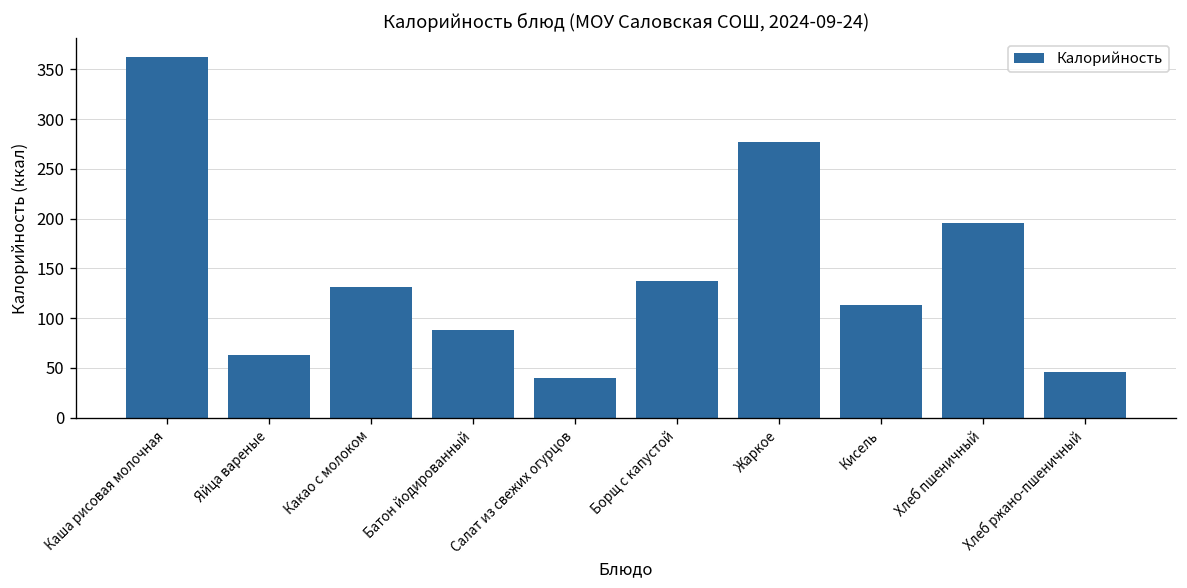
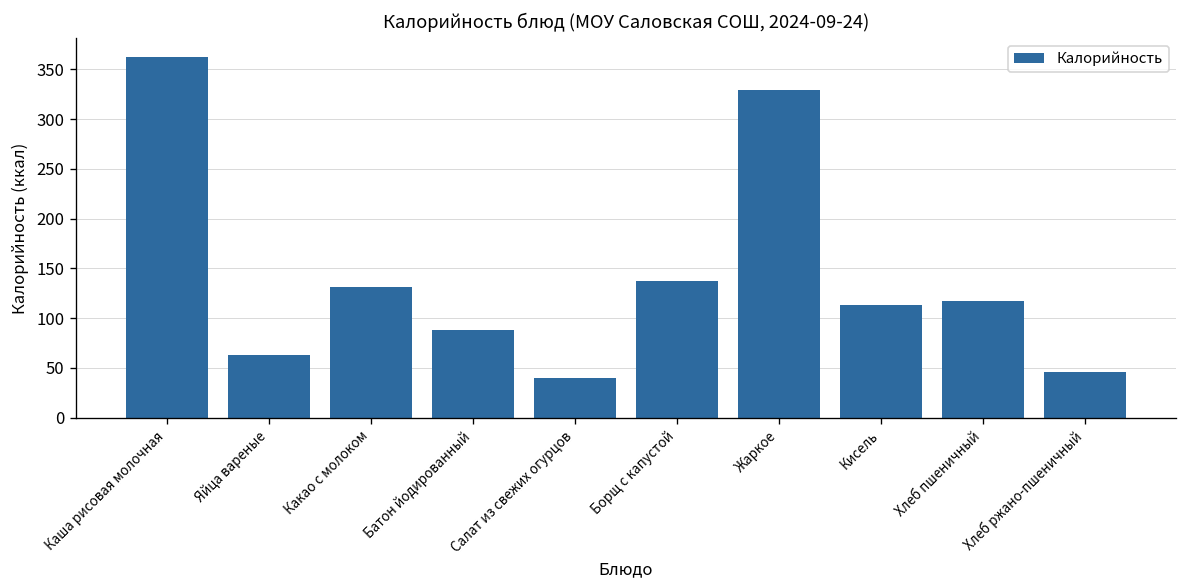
Жаркое: 280 -> 330
Хлеб пшеничный: 200 -> 120
